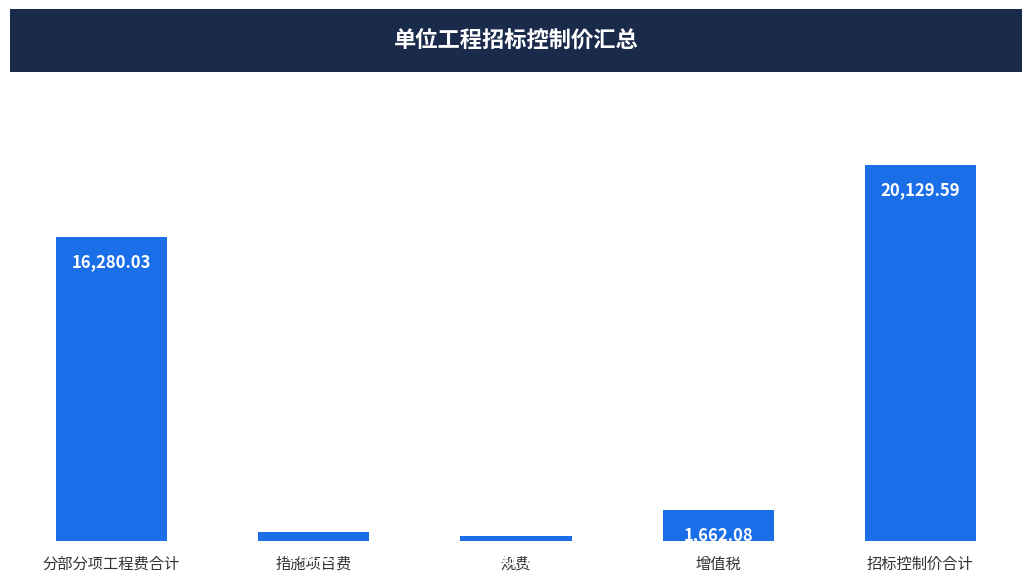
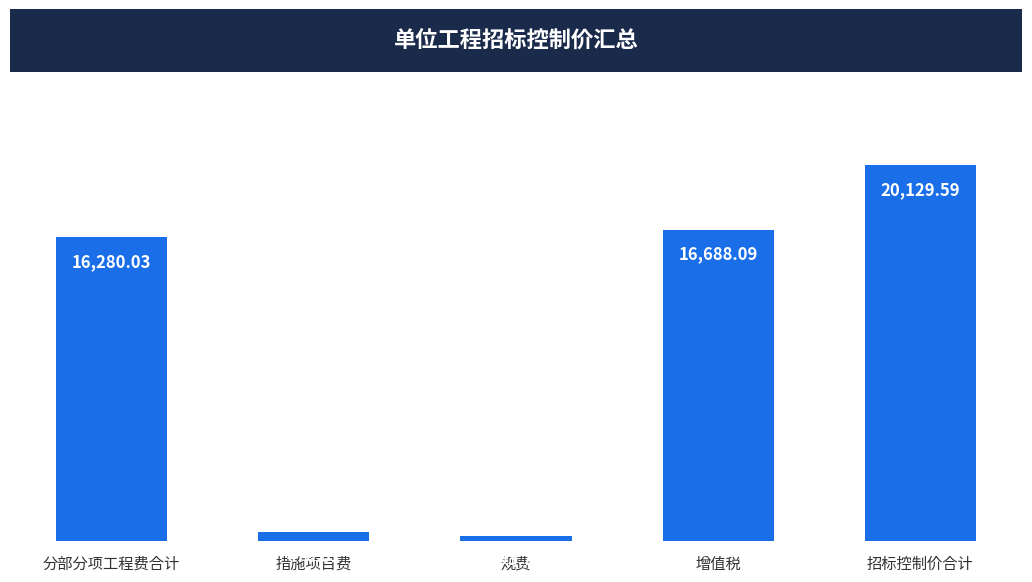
增值税: 1,662.08 -> 16,688.09
